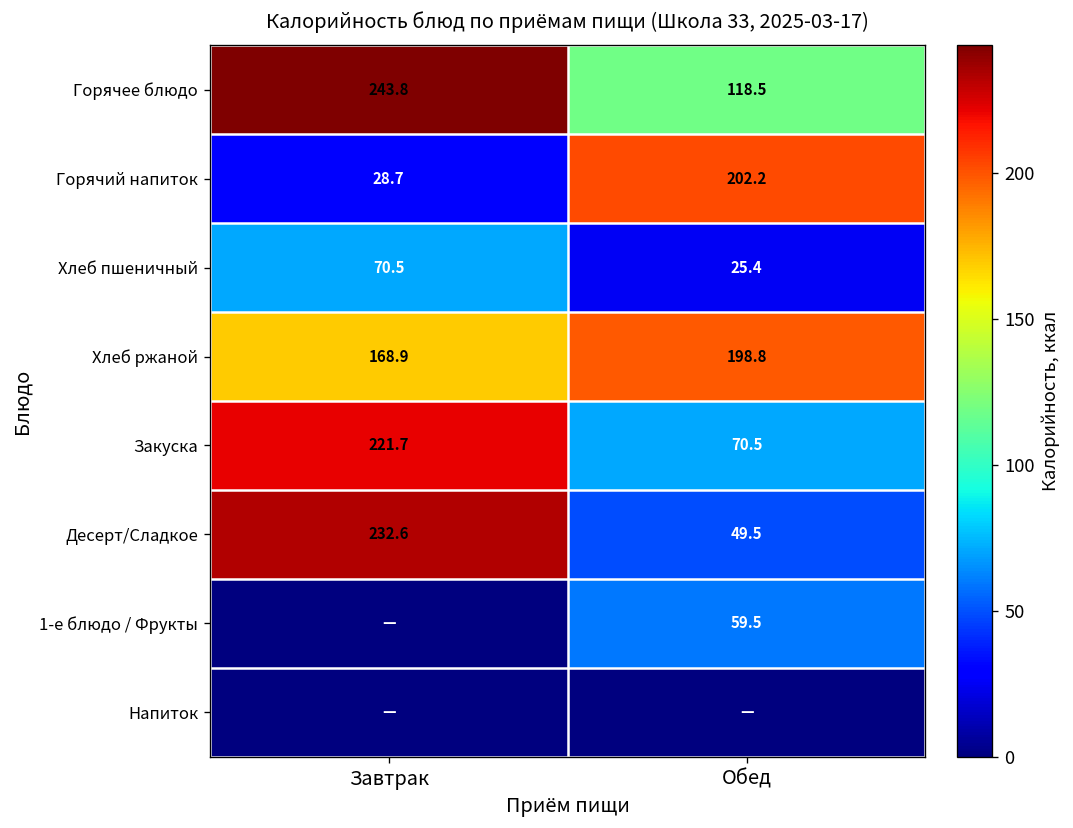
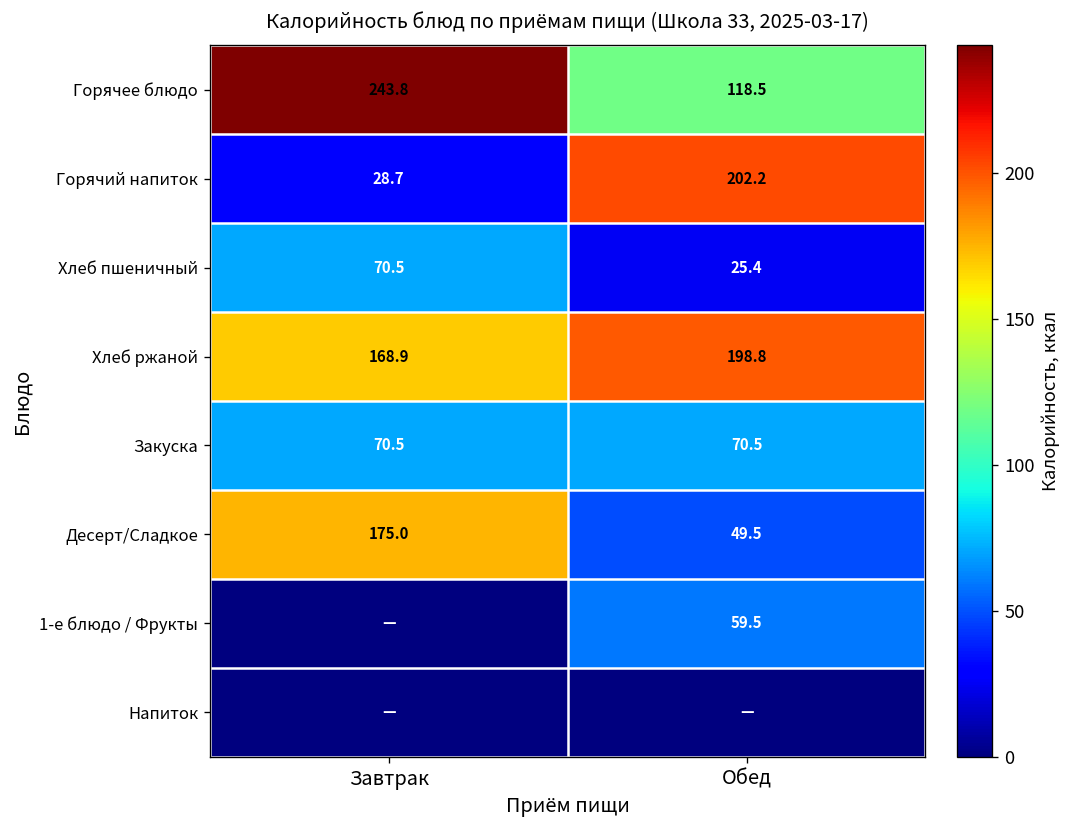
Закуска, Завтрак: 221.7 -> 70.5
Десерт/Сладкое, Завтрак: 232.6 -> 175.0
